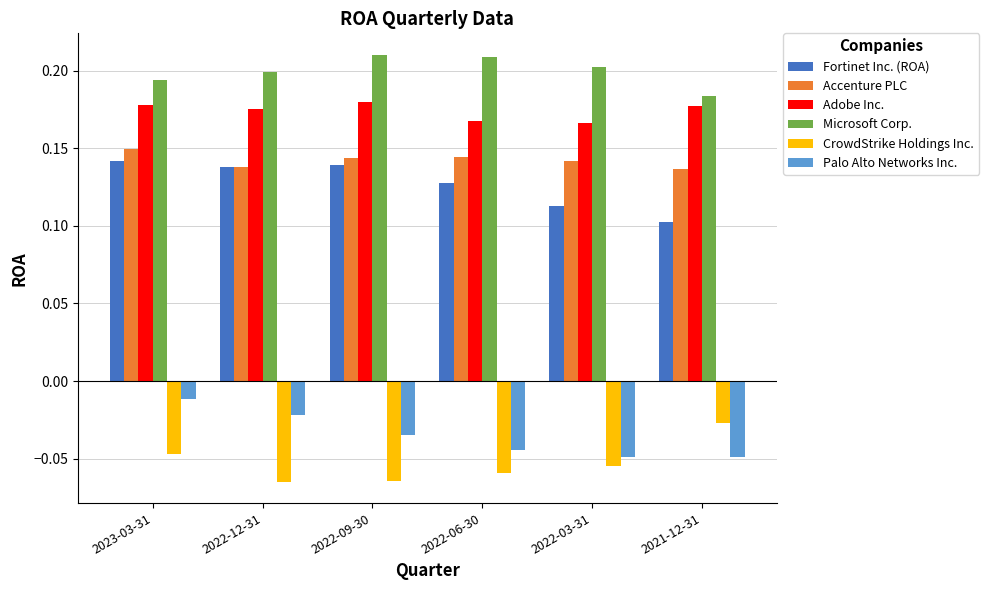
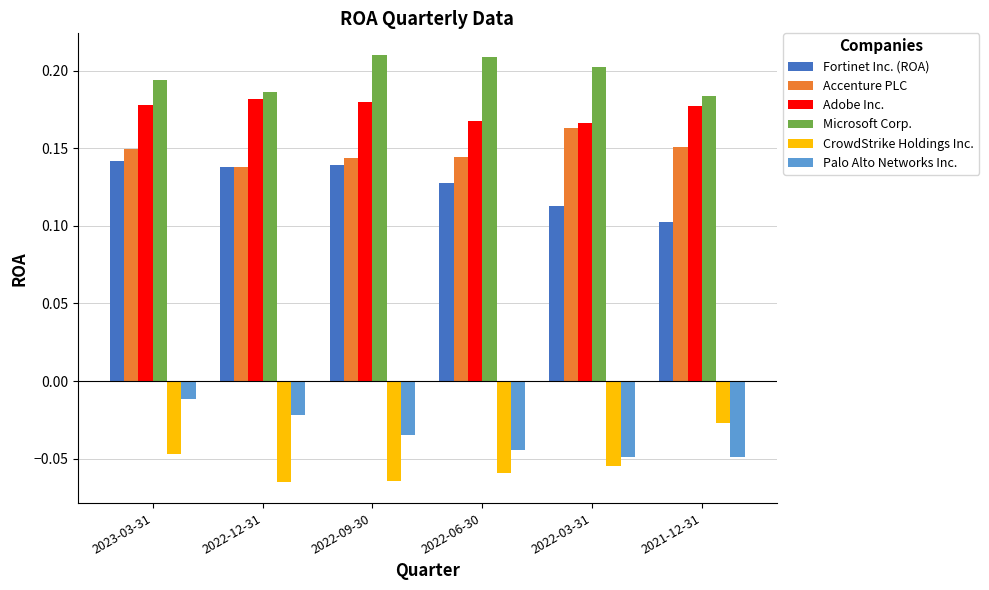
Adobe Inc., 2022-12-31: 0.175 -> 0.182
Microsoft Corp., 2022-12-31: 0.199 -> 0.186
Accenture PLC, 2022-03-31: 0.142 -> 0.163
Accenture PLC, 2021-12-31: 0.137 -> 0.151
